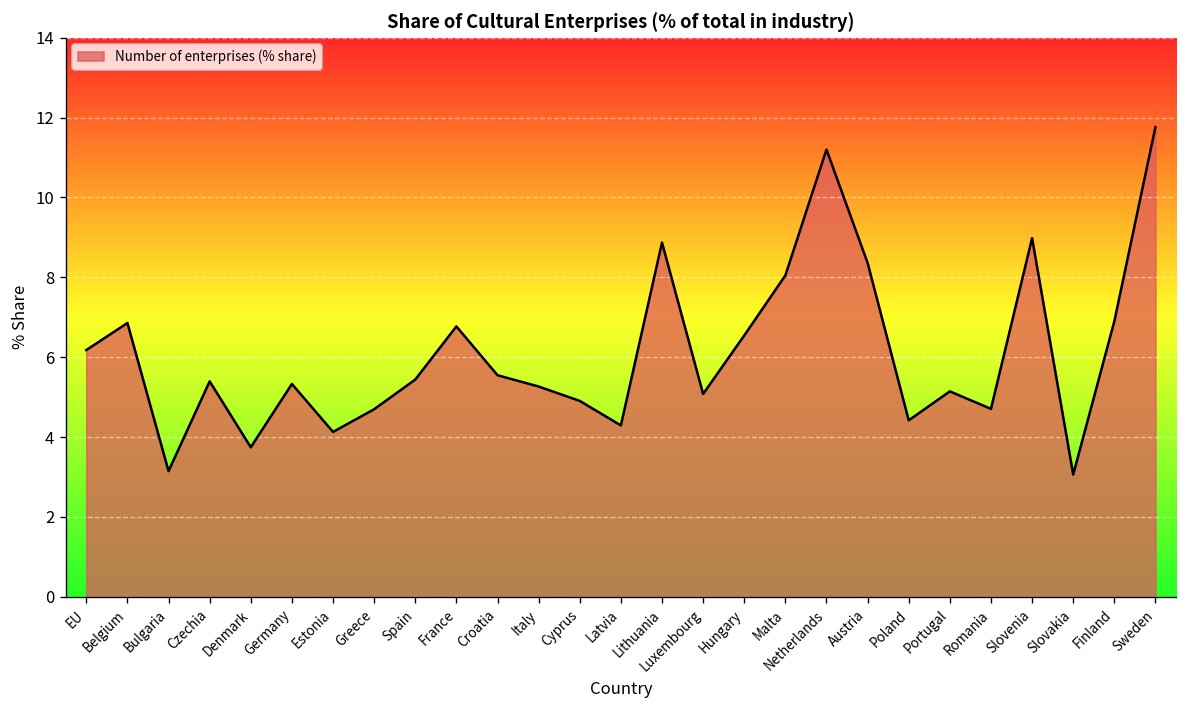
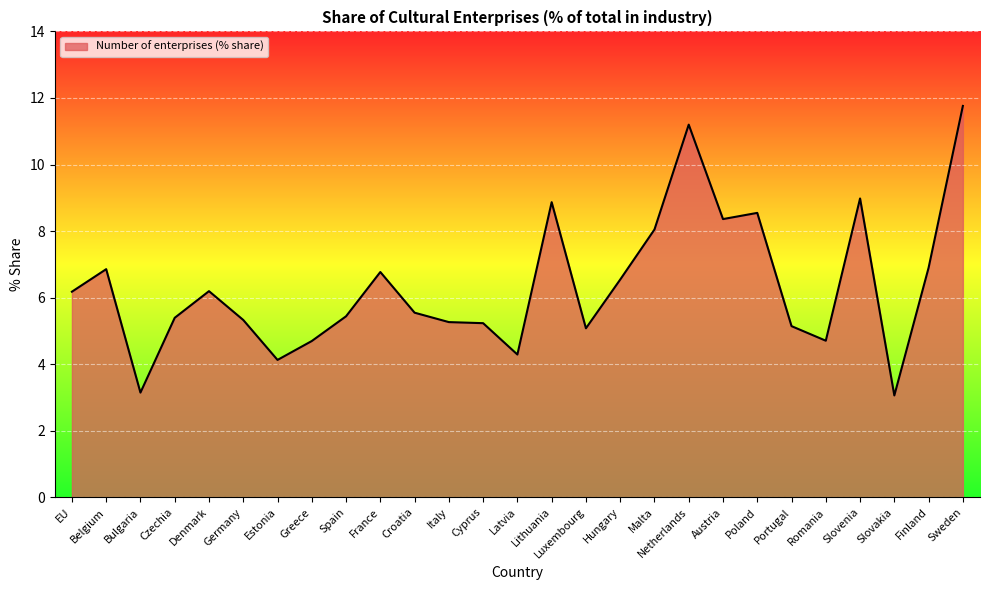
Denmark: 3.7 -> 6.2
Cyprus: 4.9 -> 5.2
Poland: 4.4 -> 8.5
